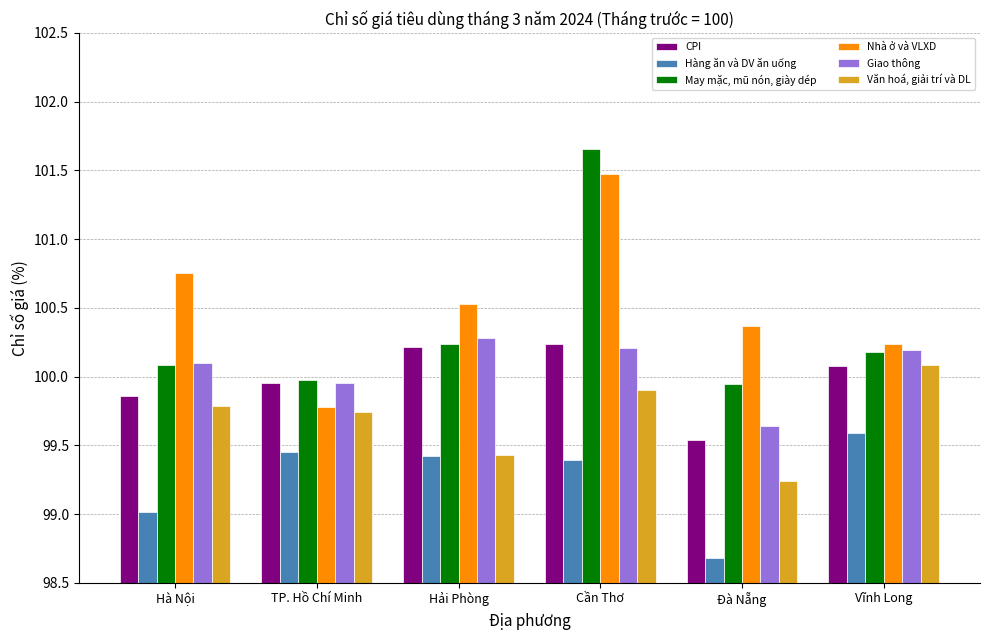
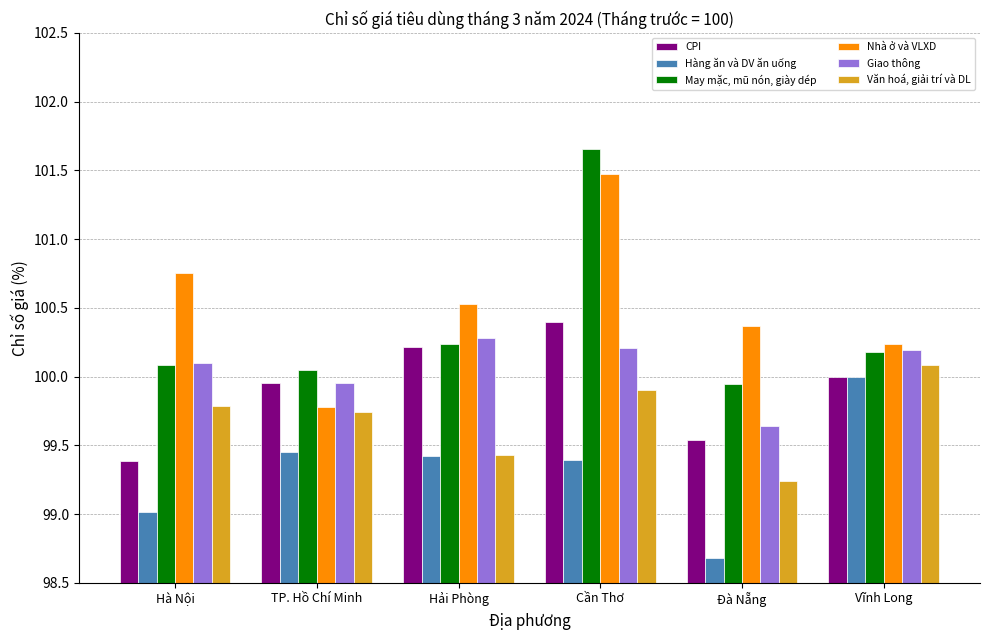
CPI, Hà Nội: 99.86 -> 99.39
May mặc, mũ nón, giày dép, TP. Hồ Chí Minh: 99.97 -> 100.05
CPI, Cần Thơ: 100.23 -> 100.40
CPI, Vĩnh Long: 100.08 -> 100.00
Hàng ăn và DV ăn uống, Vĩnh Long: 99.59 -> 100.00
